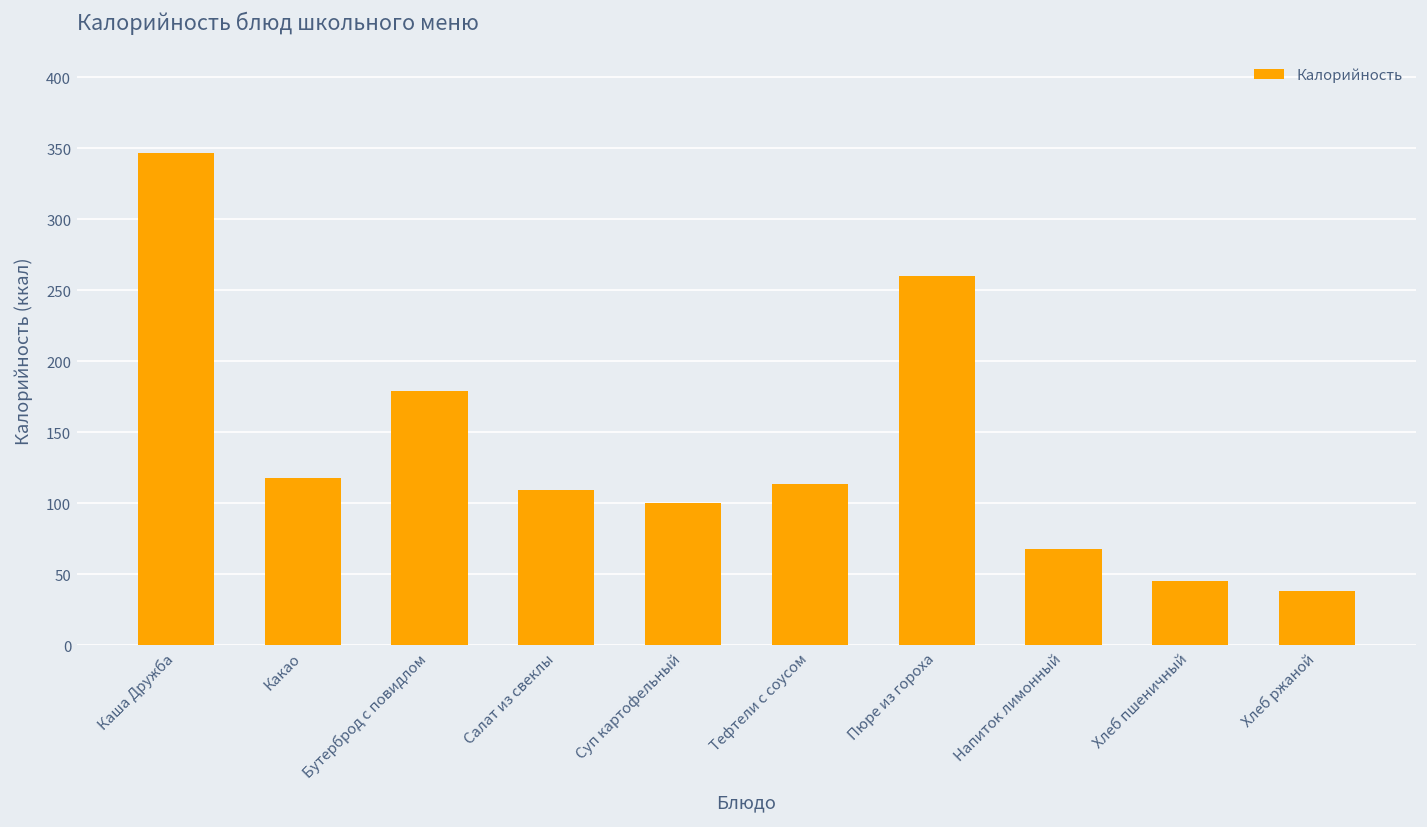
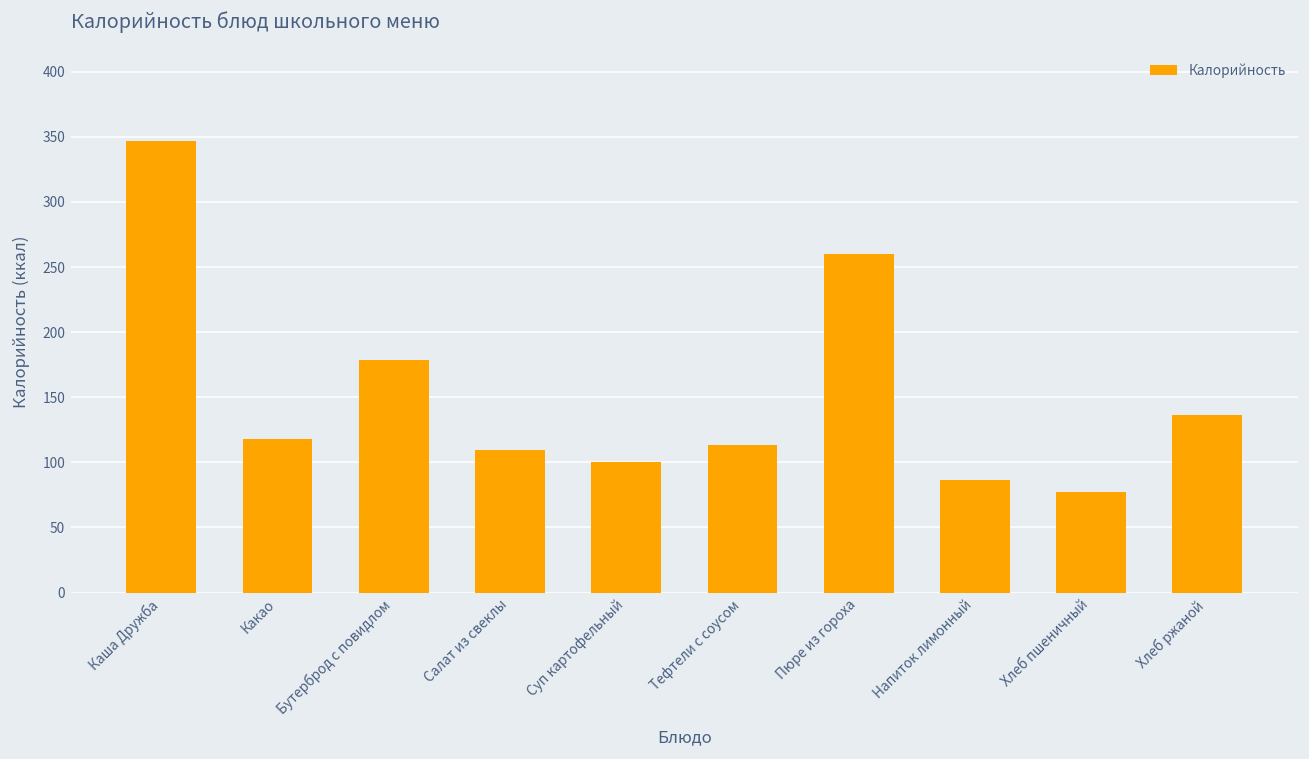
Напиток лимонный: 68 -> 86
Хлеб пшеничный: 45 -> 77
Хлеб ржаной: 38 -> 137
